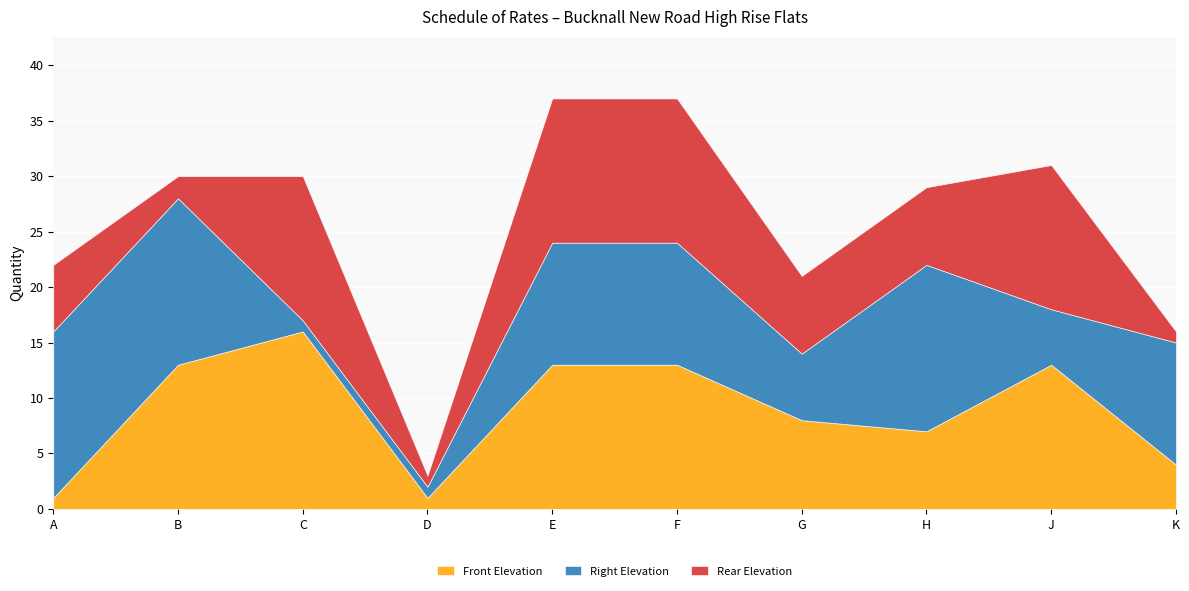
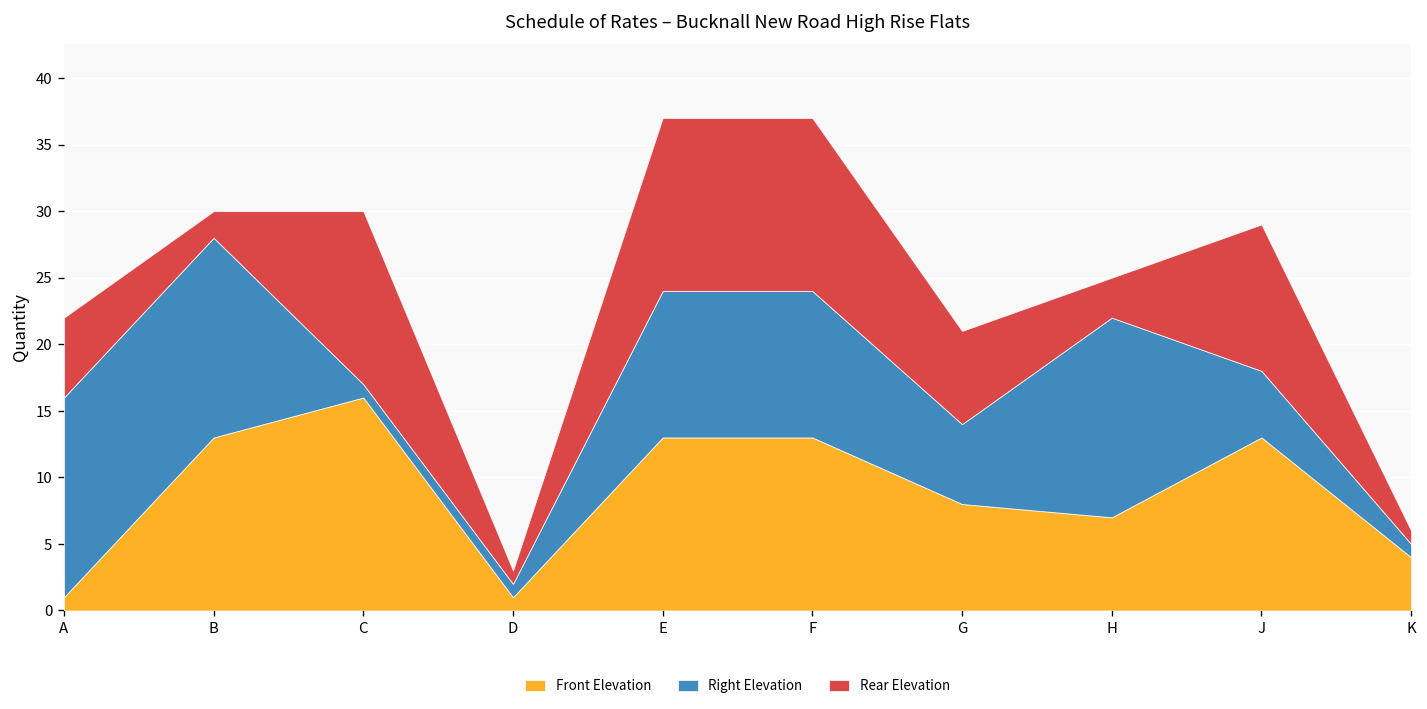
Rear Elevation, H: 7 -> 3
Rear Elevation, J: 13 -> 11
Right Elevation, K: 11 -> 1
